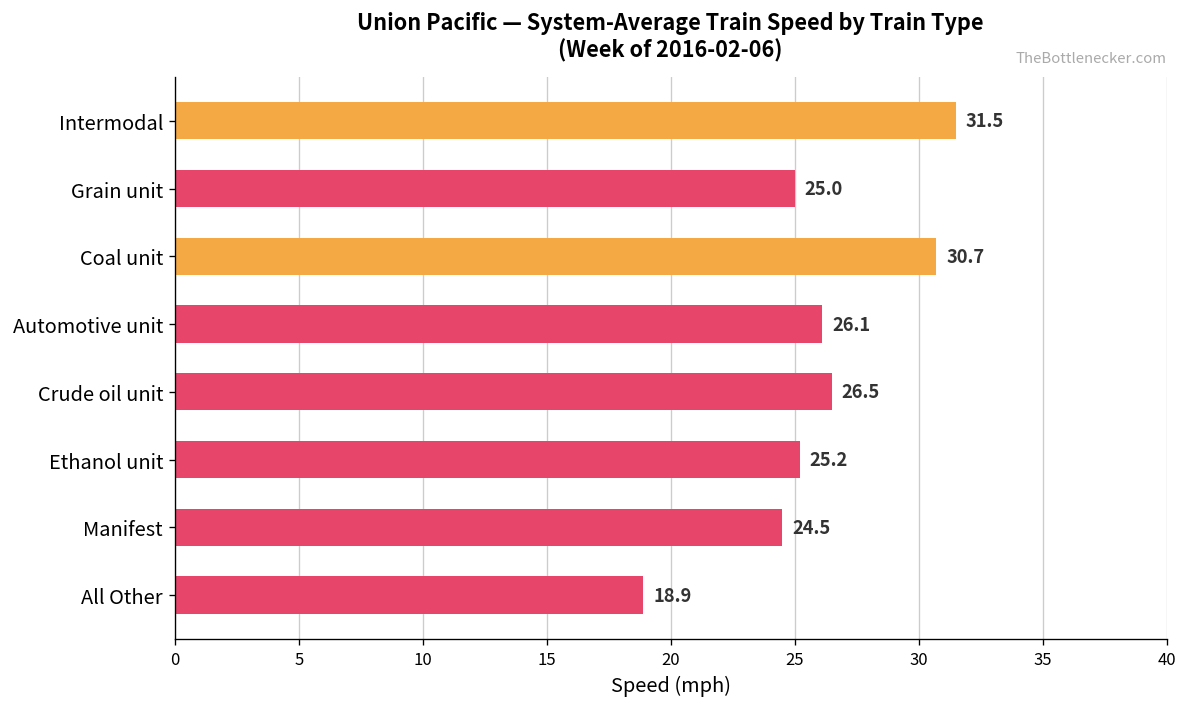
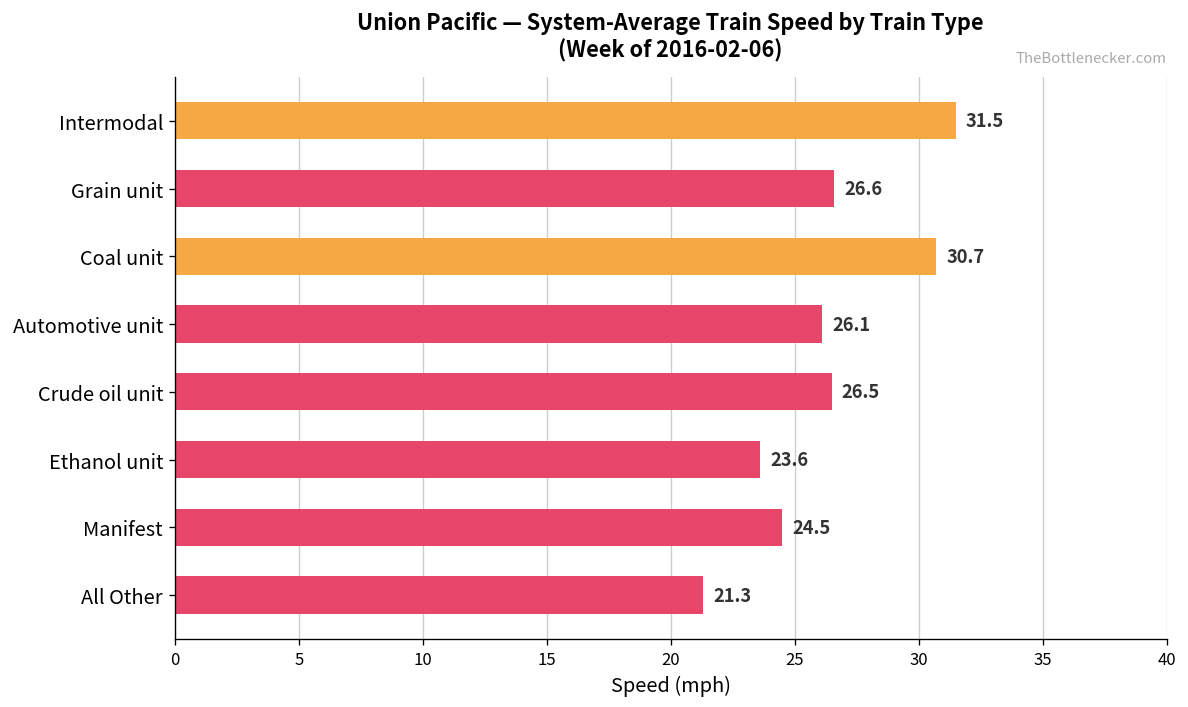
Grain unit: 25.0 -> 26.6
Ethanol unit: 25.2 -> 23.6
All Other: 18.9 -> 21.3
